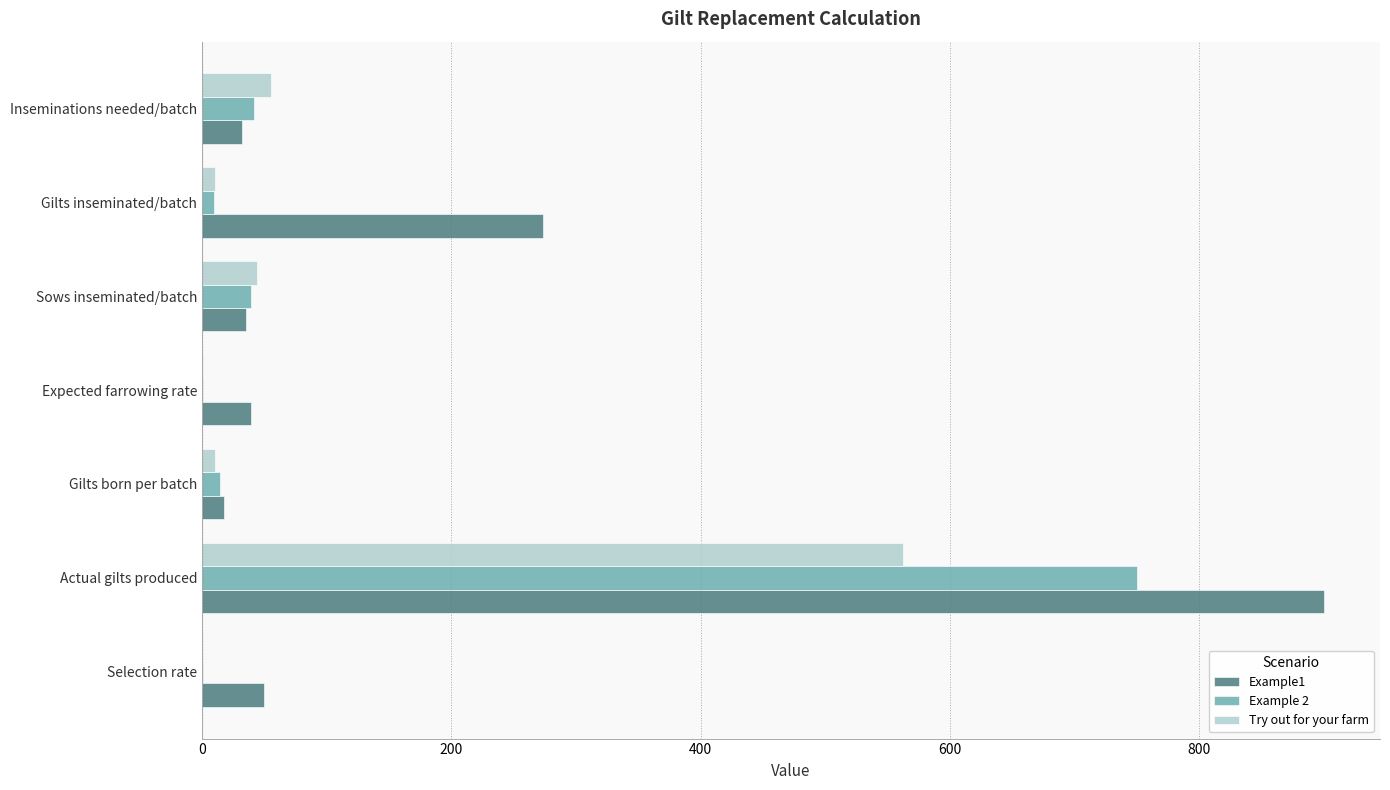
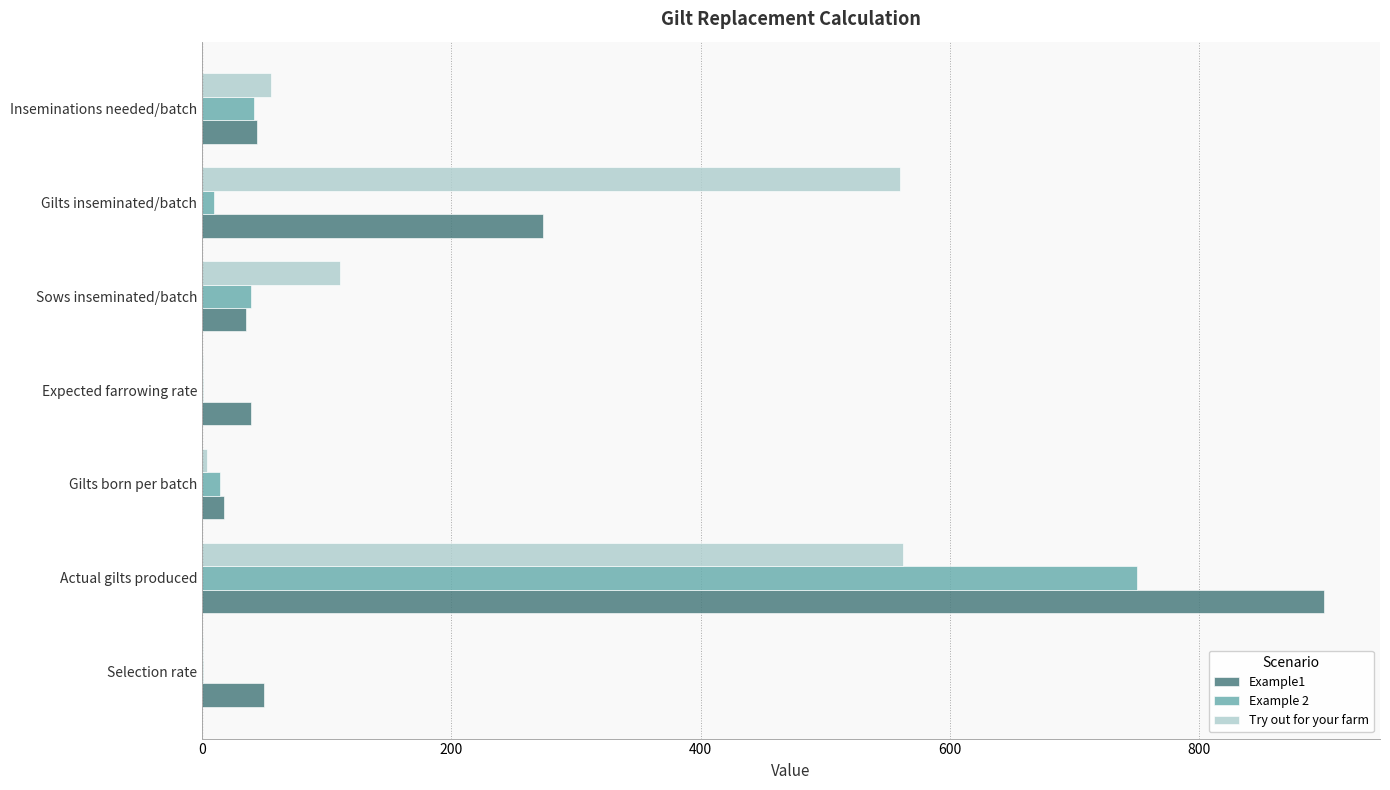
Example1, Inseminations needed/batch: 32 -> 44
Try out for your farm, Gilts inseminated/batch: 11 -> 560
Try out for your farm, Sows inseminated/batch: 44 -> 111
Try out for your farm, Gilts born per batch: 11 -> 4
